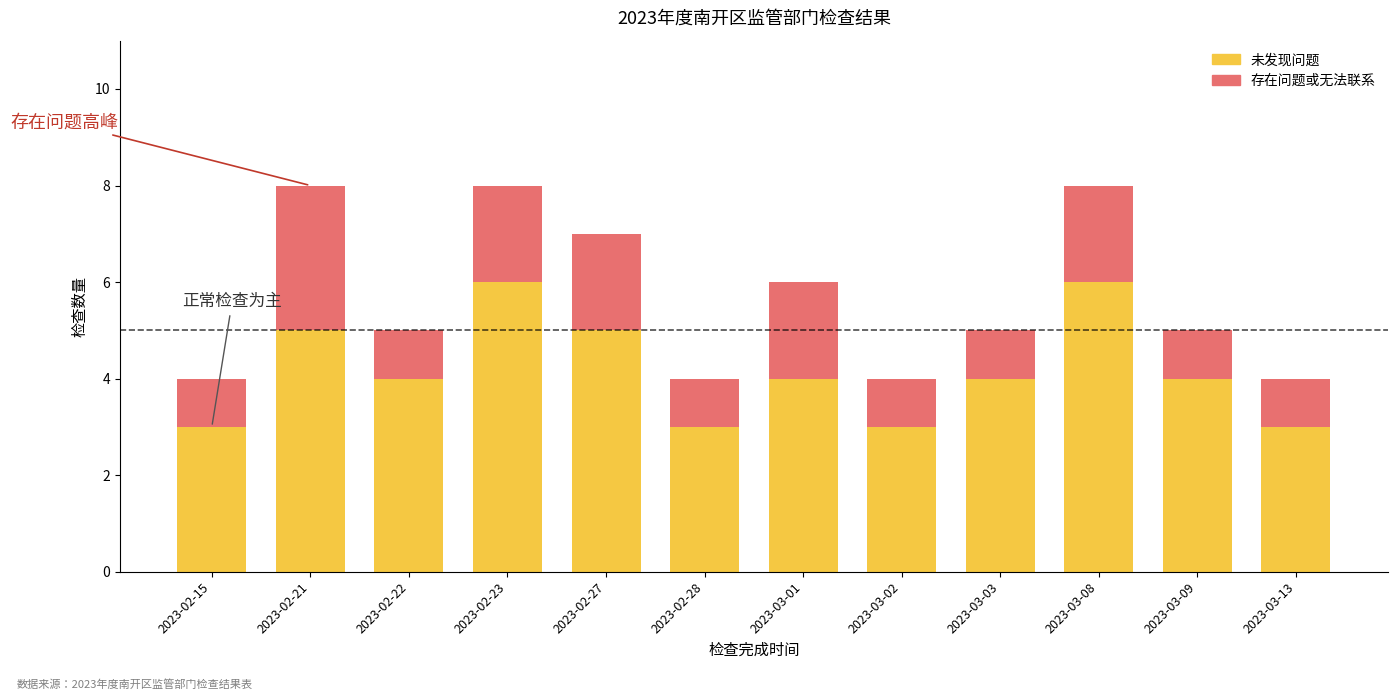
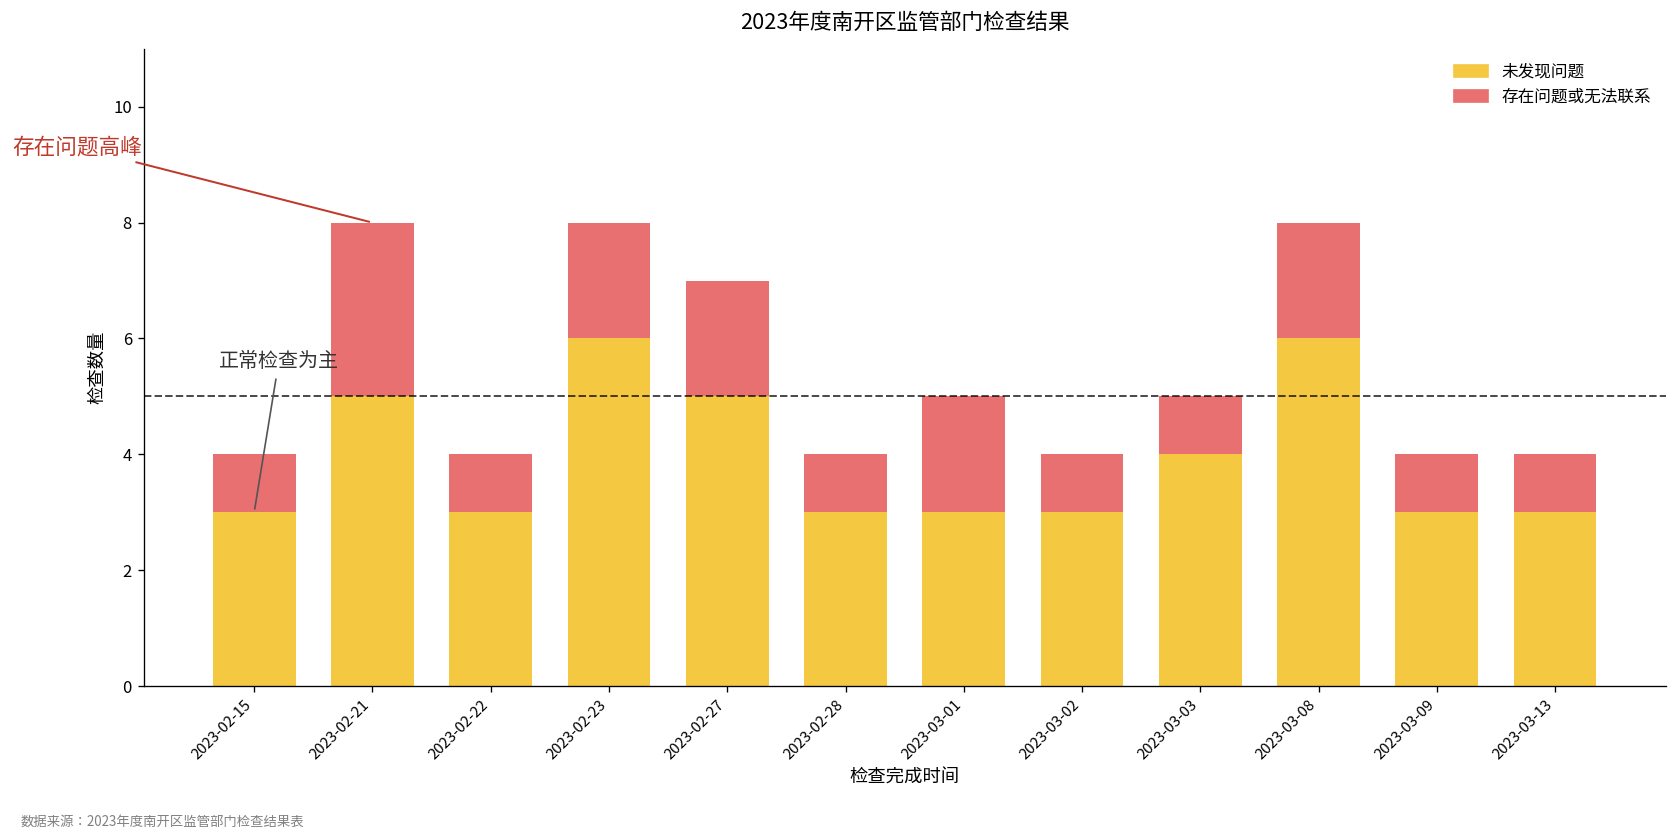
未发现问题, 2023-02-22: 4 -> 3
未发现问题, 2023-03-01: 4 -> 3
未发现问题, 2023-03-09: 4 -> 3
